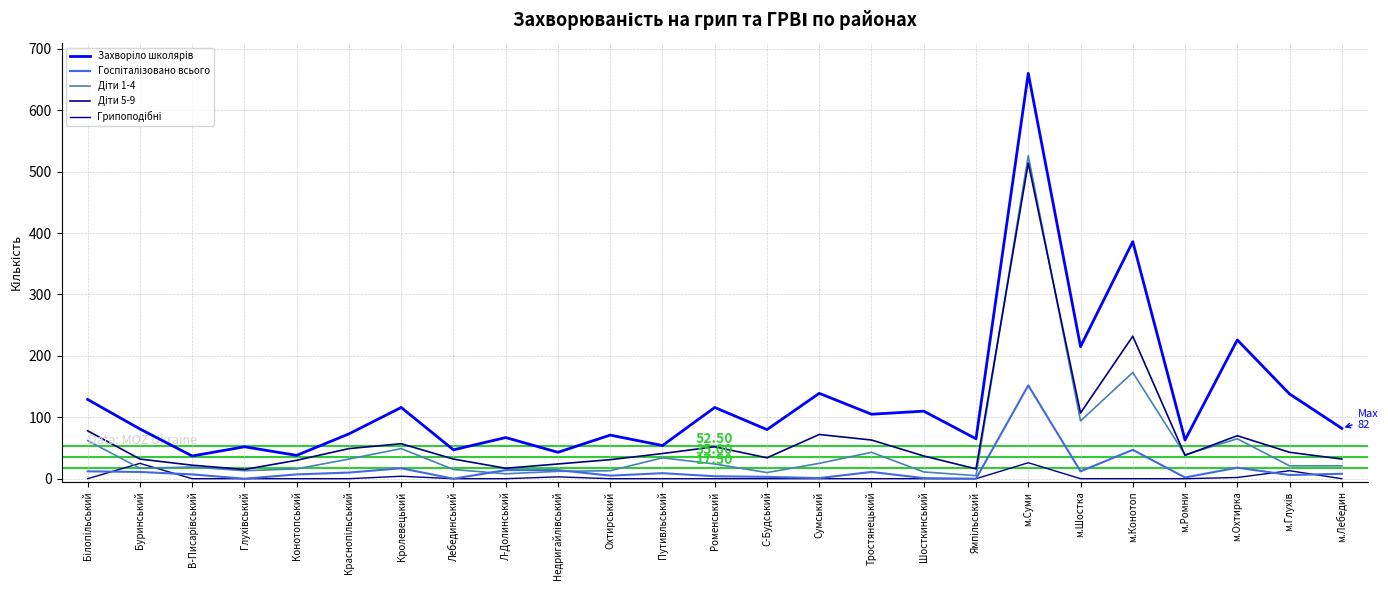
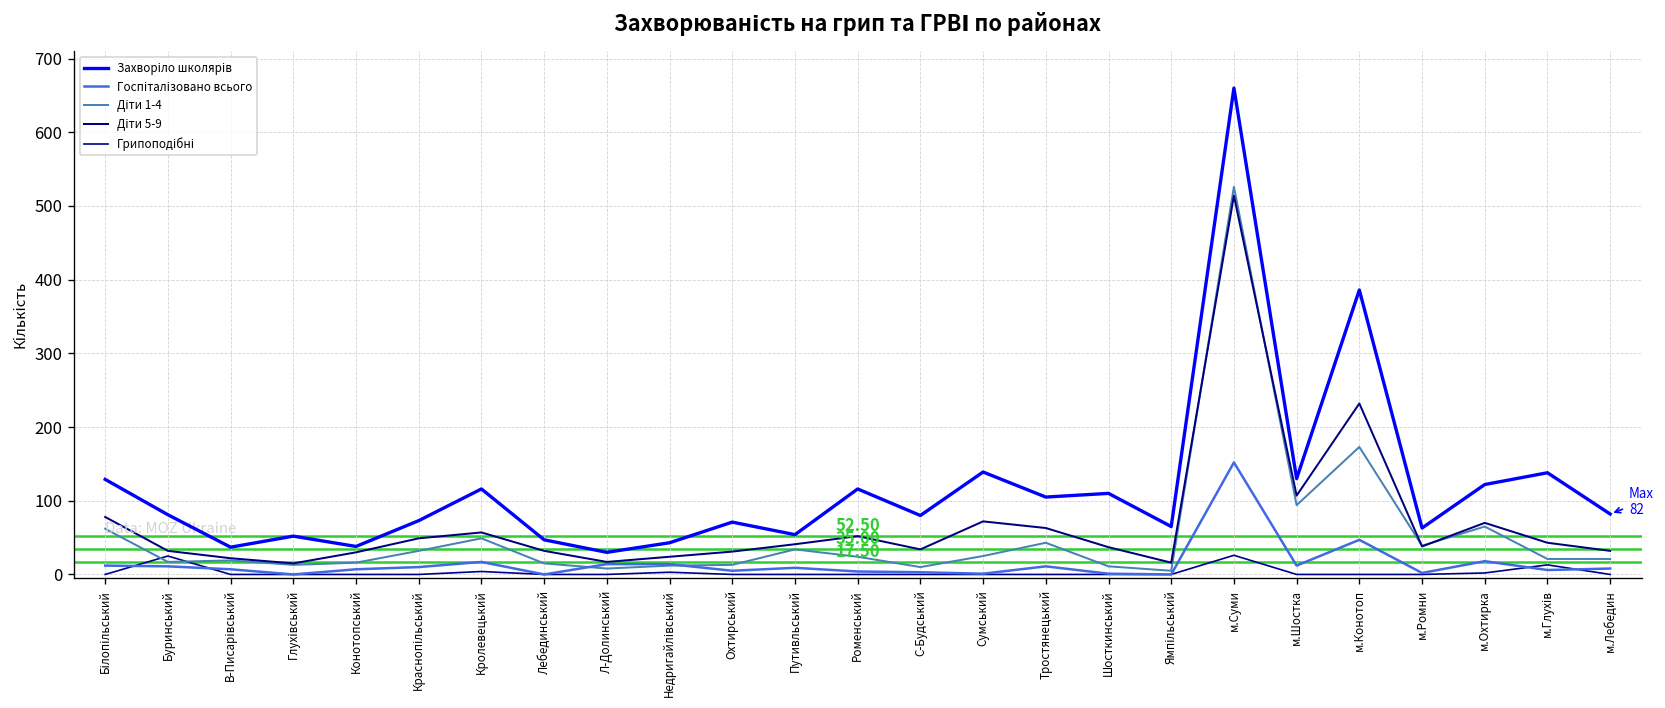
Захворіло школярів, Л-Долинський: 70 -> 30
Захворіло школярів, м.Шостка: 220 -> 130
Захворіло школярів, м.Охтирка: 230 -> 120
